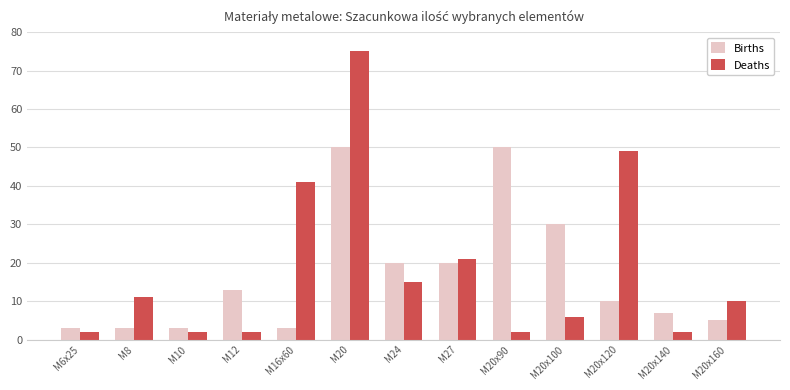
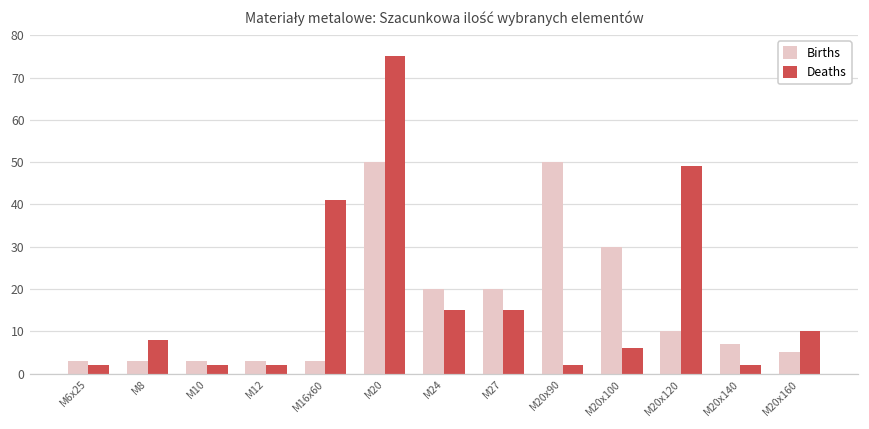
Deaths, M8: 11 -> 8
Births, M12: 13 -> 3
Deaths, M27: 21 -> 15
